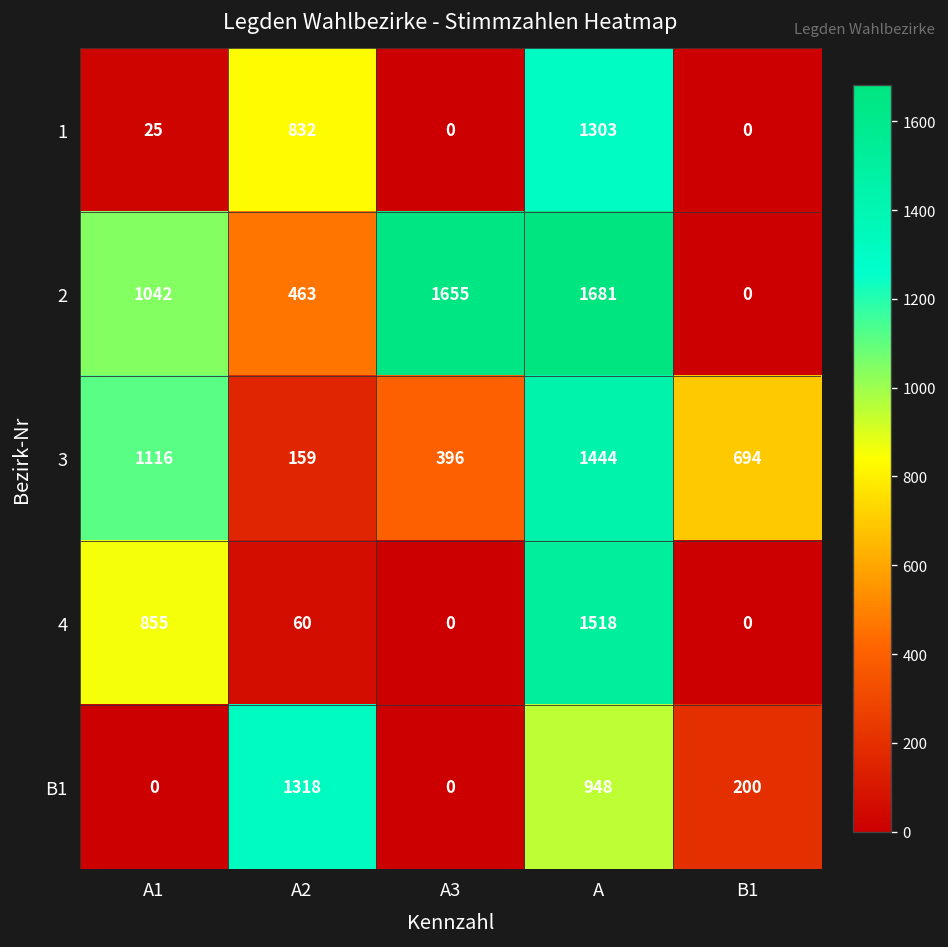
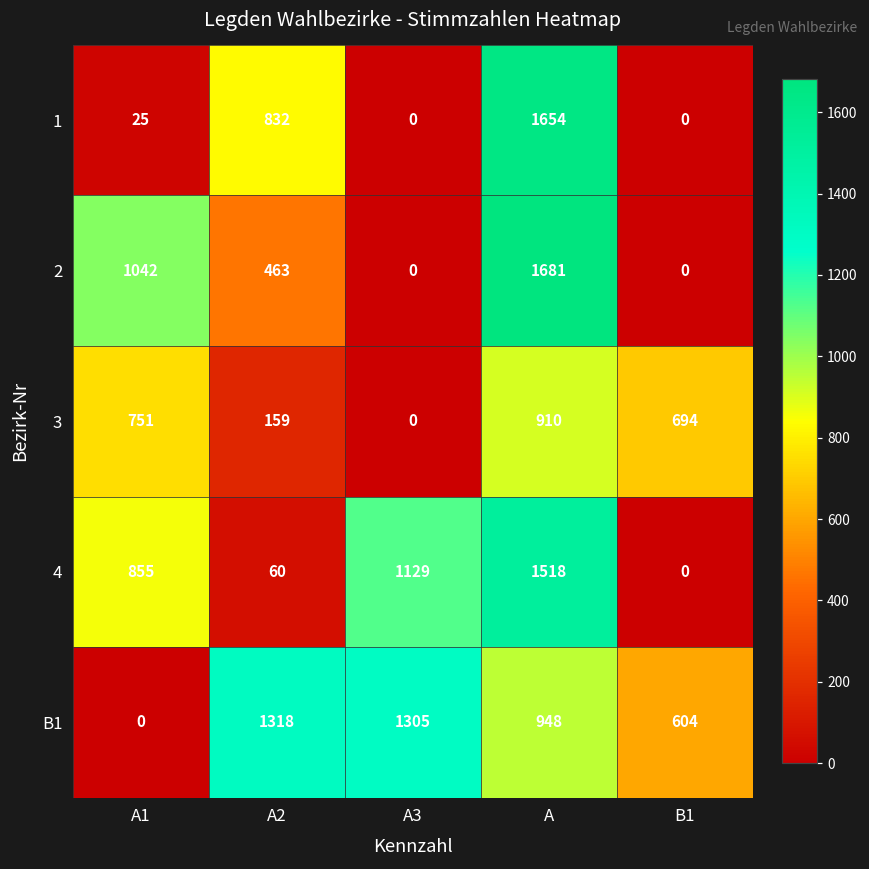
1, A: 1303 -> 1654
2, A3: 1655 -> 0
3, A1: 1116 -> 751
3, A3: 396 -> 0
3, A: 1444 -> 910
4, A3: 0 -> 1129
B1, A3: 0 -> 1305
B1, B1: 200 -> 604
